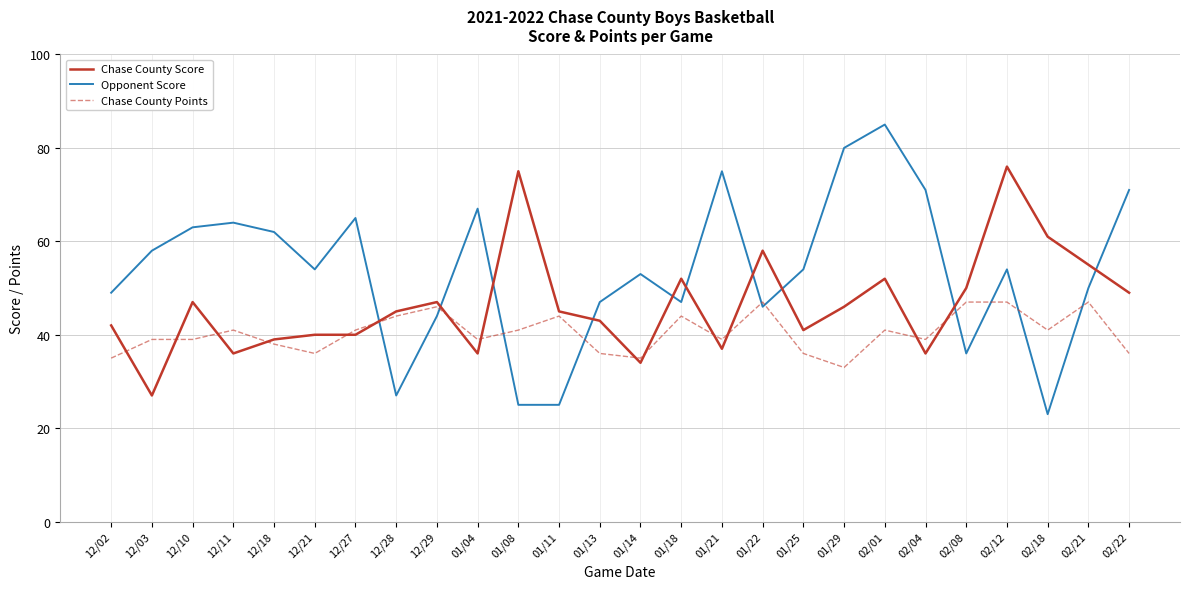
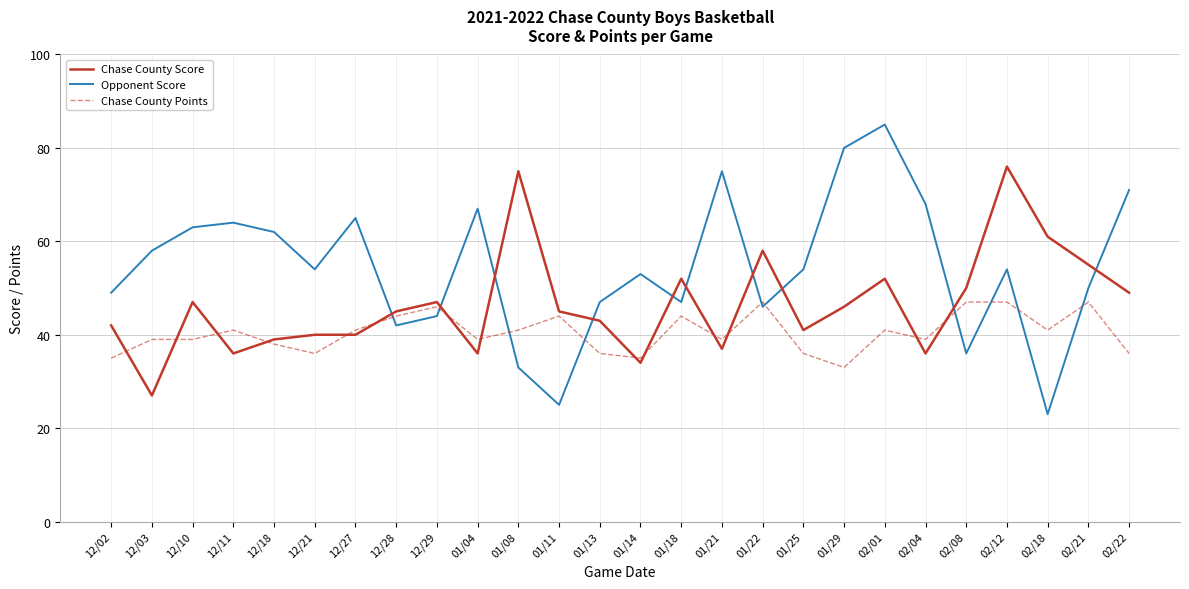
Opponent Score, 12/28: 27 -> 42
Opponent Score, 01/08: 25 -> 33
Opponent Score, 02/04: 71 -> 68
